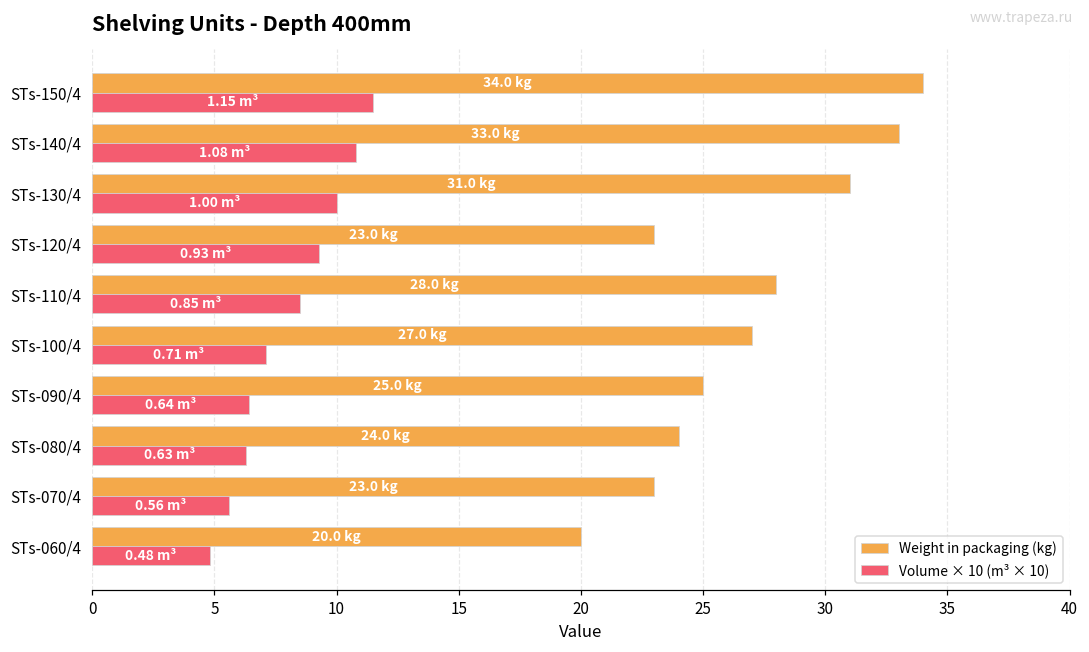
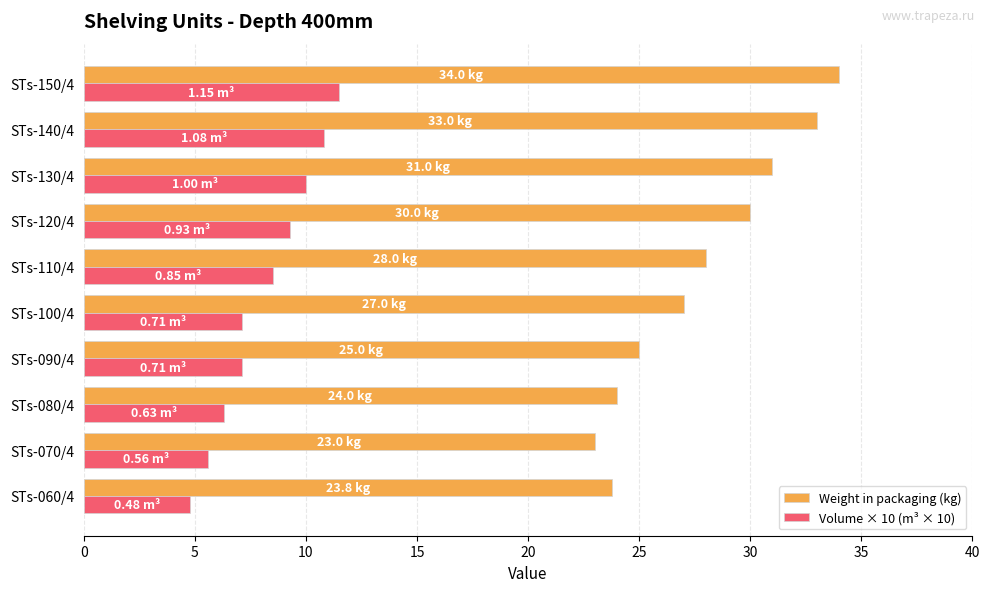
Weight in packaging (kg), STs-120/4: 23.0 -> 30.0
Volume × 10 (m³ × 10), STs-090/4: 0.64 -> 0.71
Weight in packaging (kg), STs-060/4: 20.0 -> 23.8
